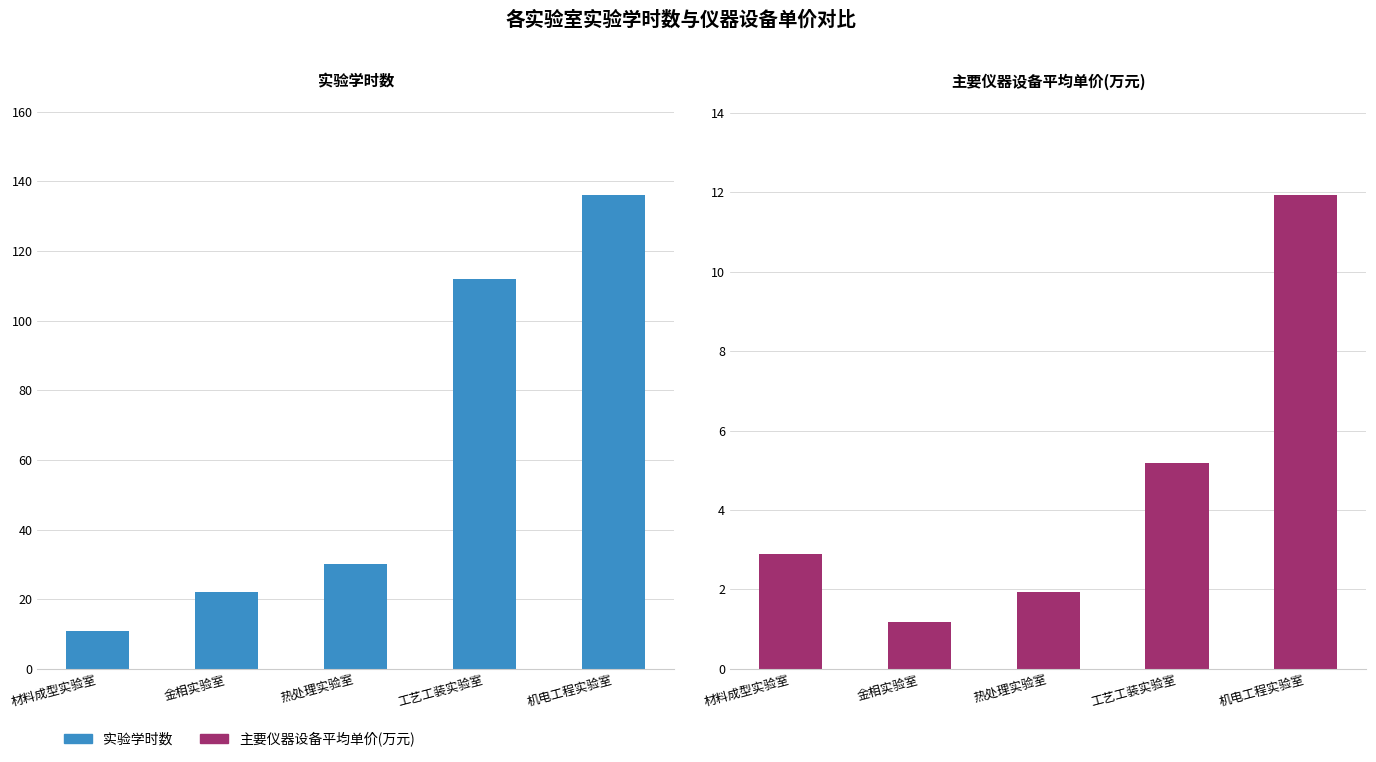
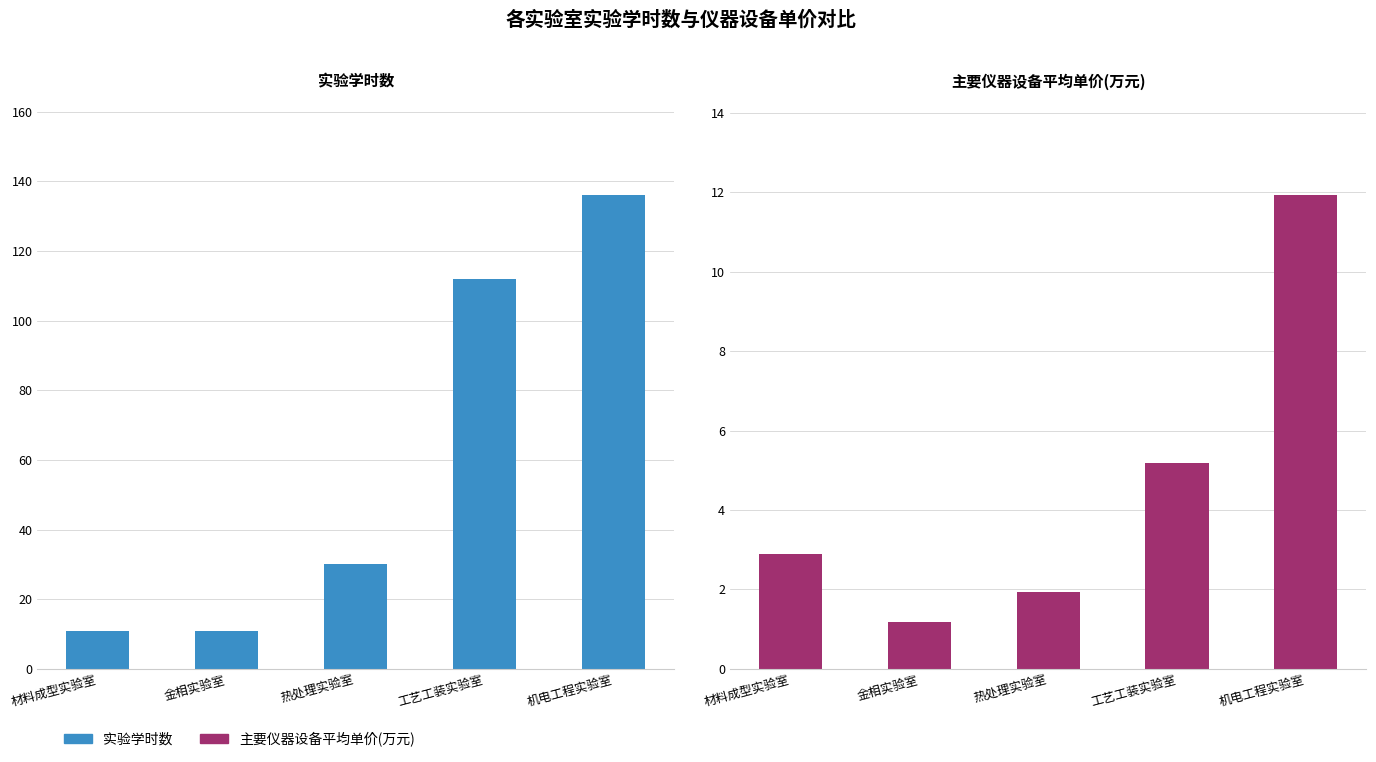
实验学时数, 金相实验室: 22 -> 11
